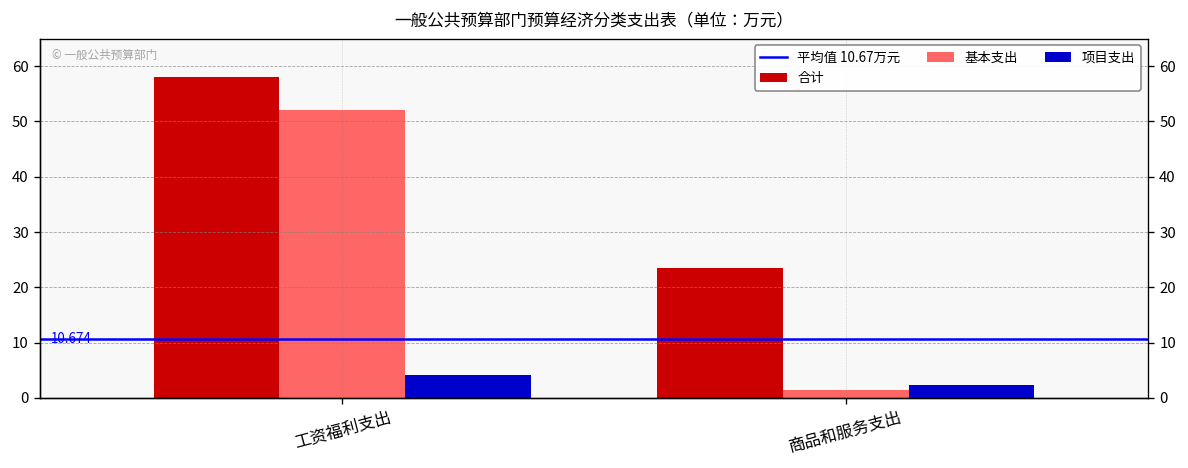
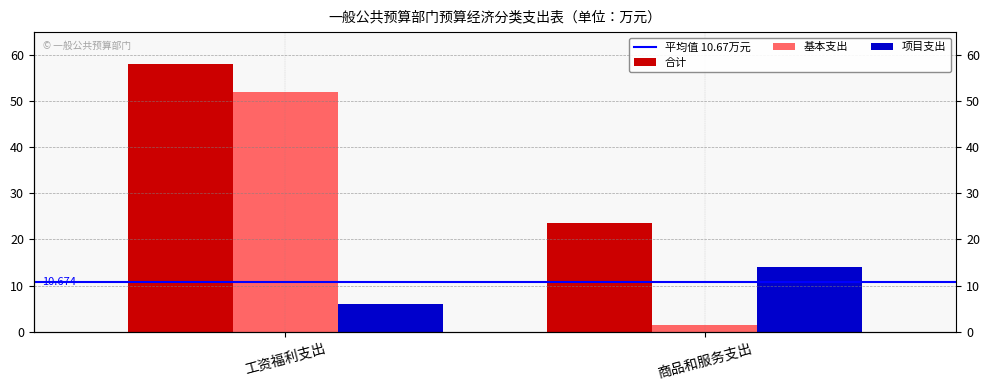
项目支出, 工资福利支出: 4 -> 6
项目支出, 商品和服务支出: 2 -> 14
